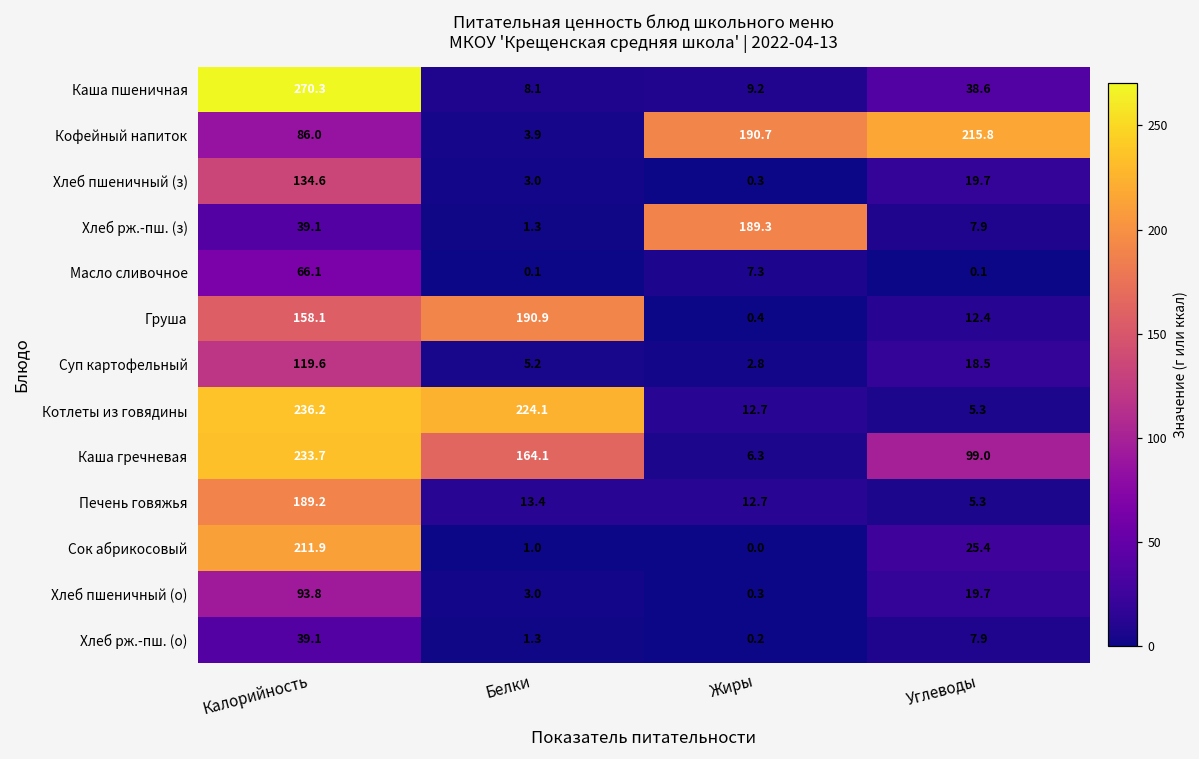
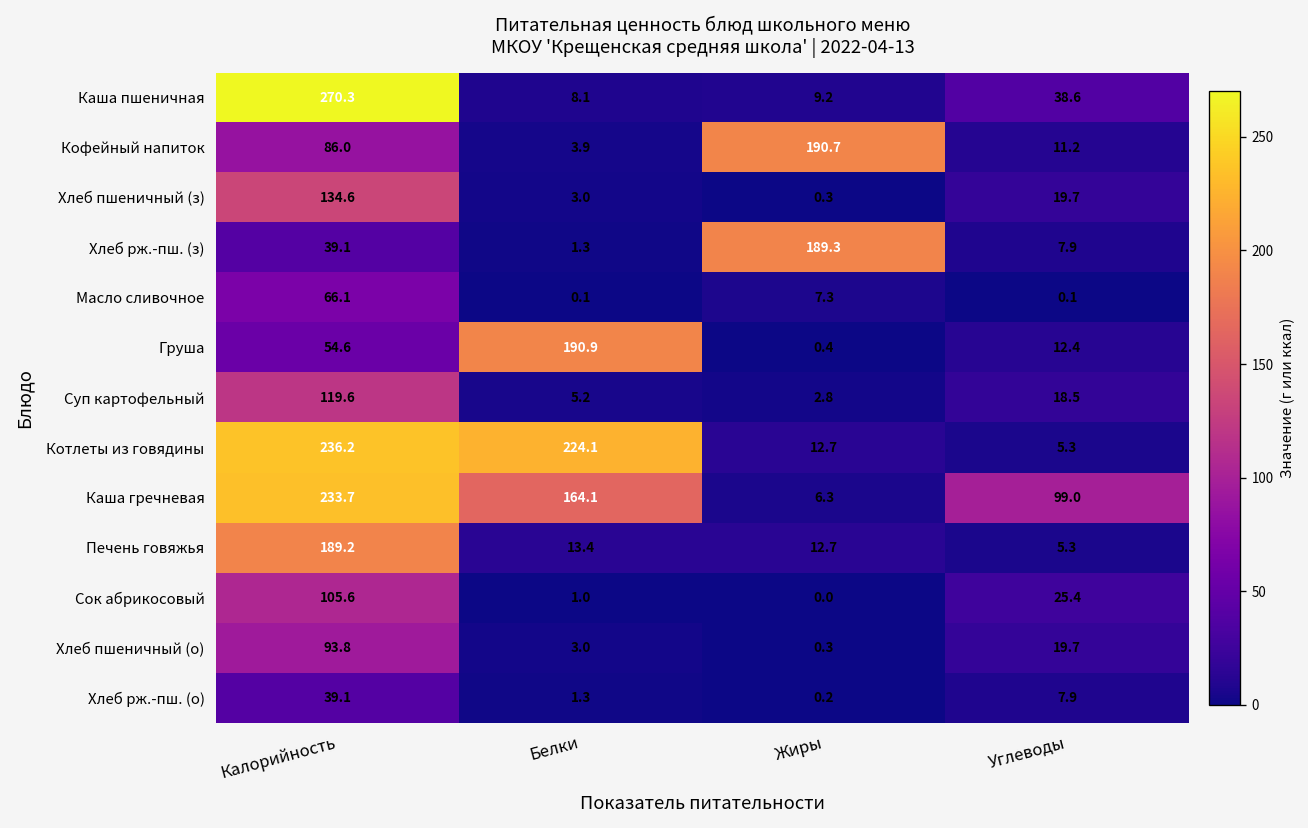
Кофейный напиток, Углеводы: 215.8 -> 11.2
Груша, Калорийность: 158.1 -> 54.6
Сок абрикосовый, Калорийность: 211.9 -> 105.6
